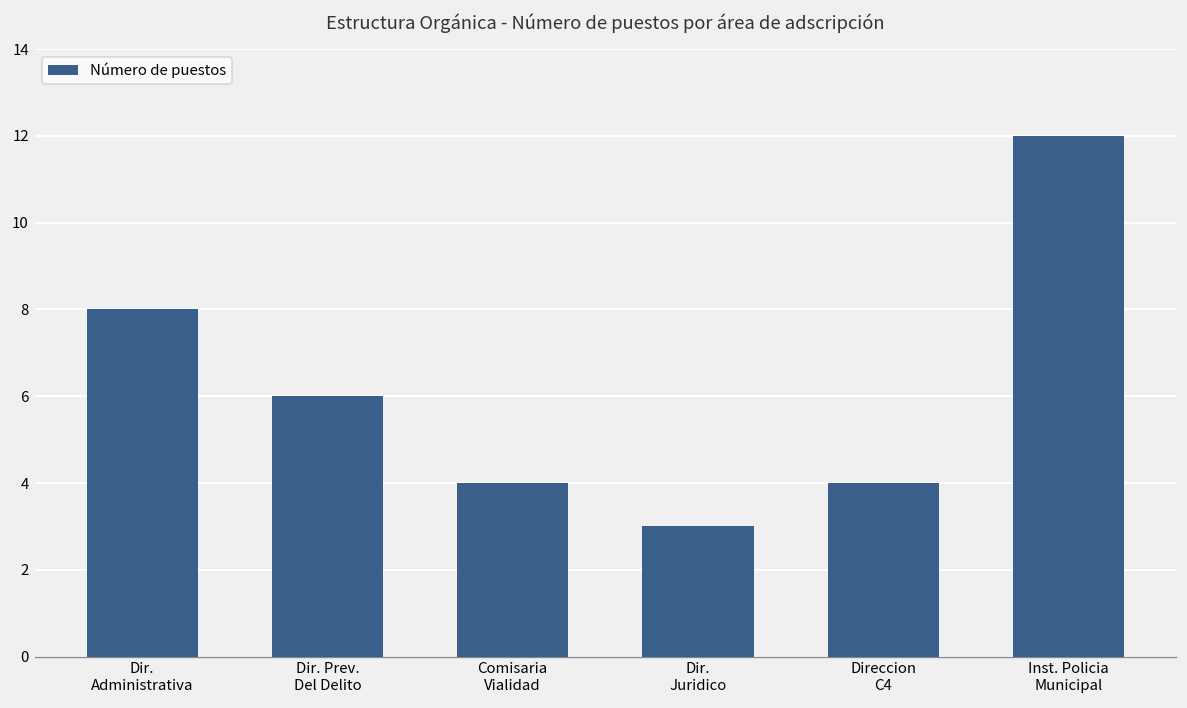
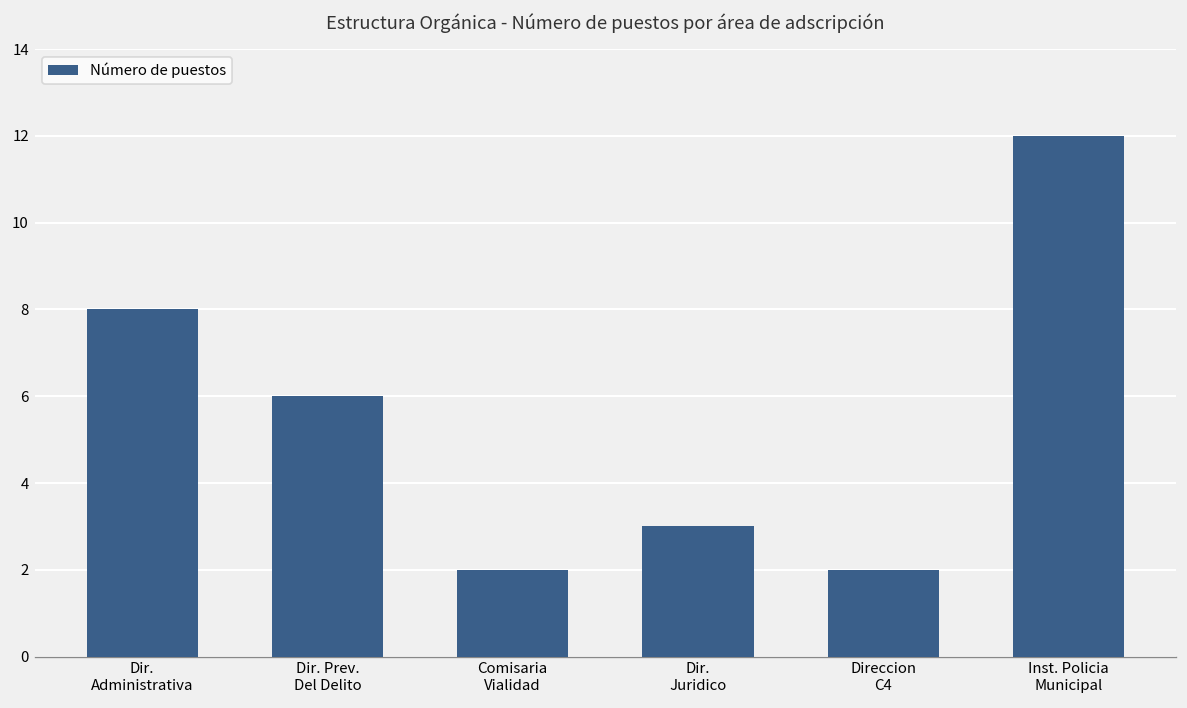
Comisaria Vialidad: 4 -> 2
Direccion C4: 4 -> 2
